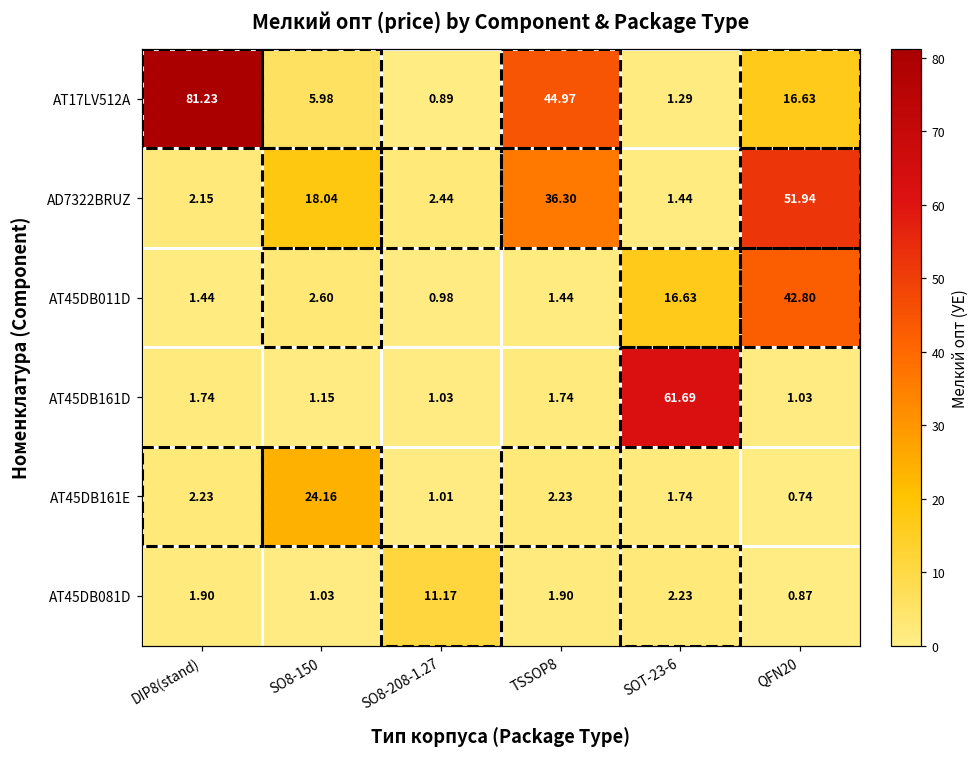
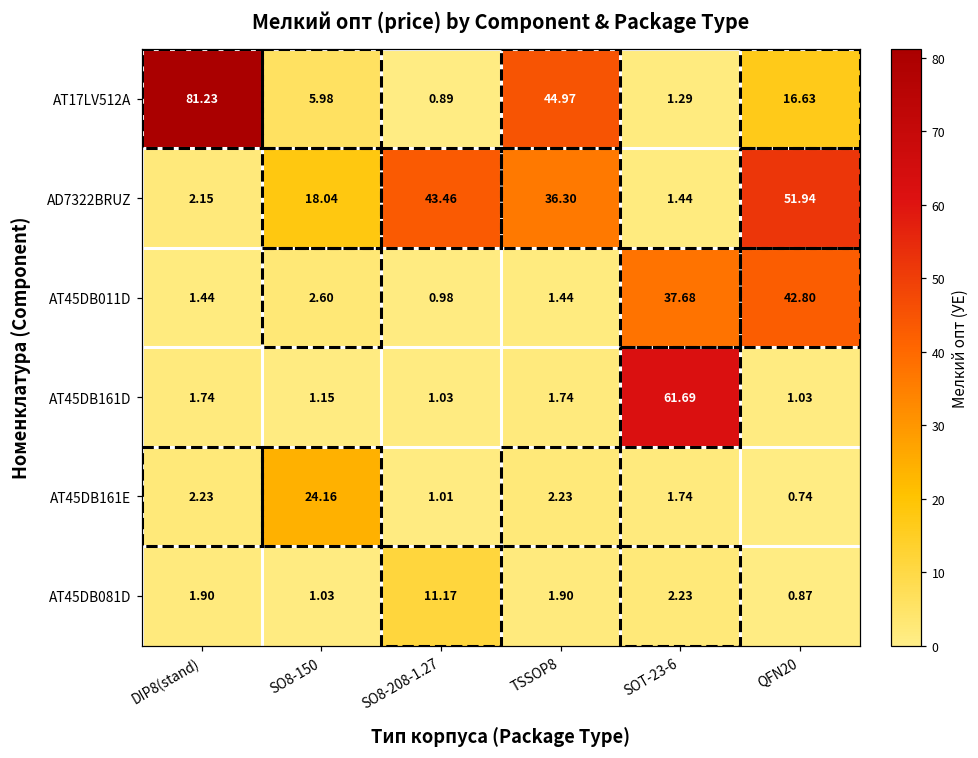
AD7322BRUZ, SO8-208-1.27: 2.44 -> 43.46
AT45DB011D, SOT-23-6: 16.63 -> 37.68
